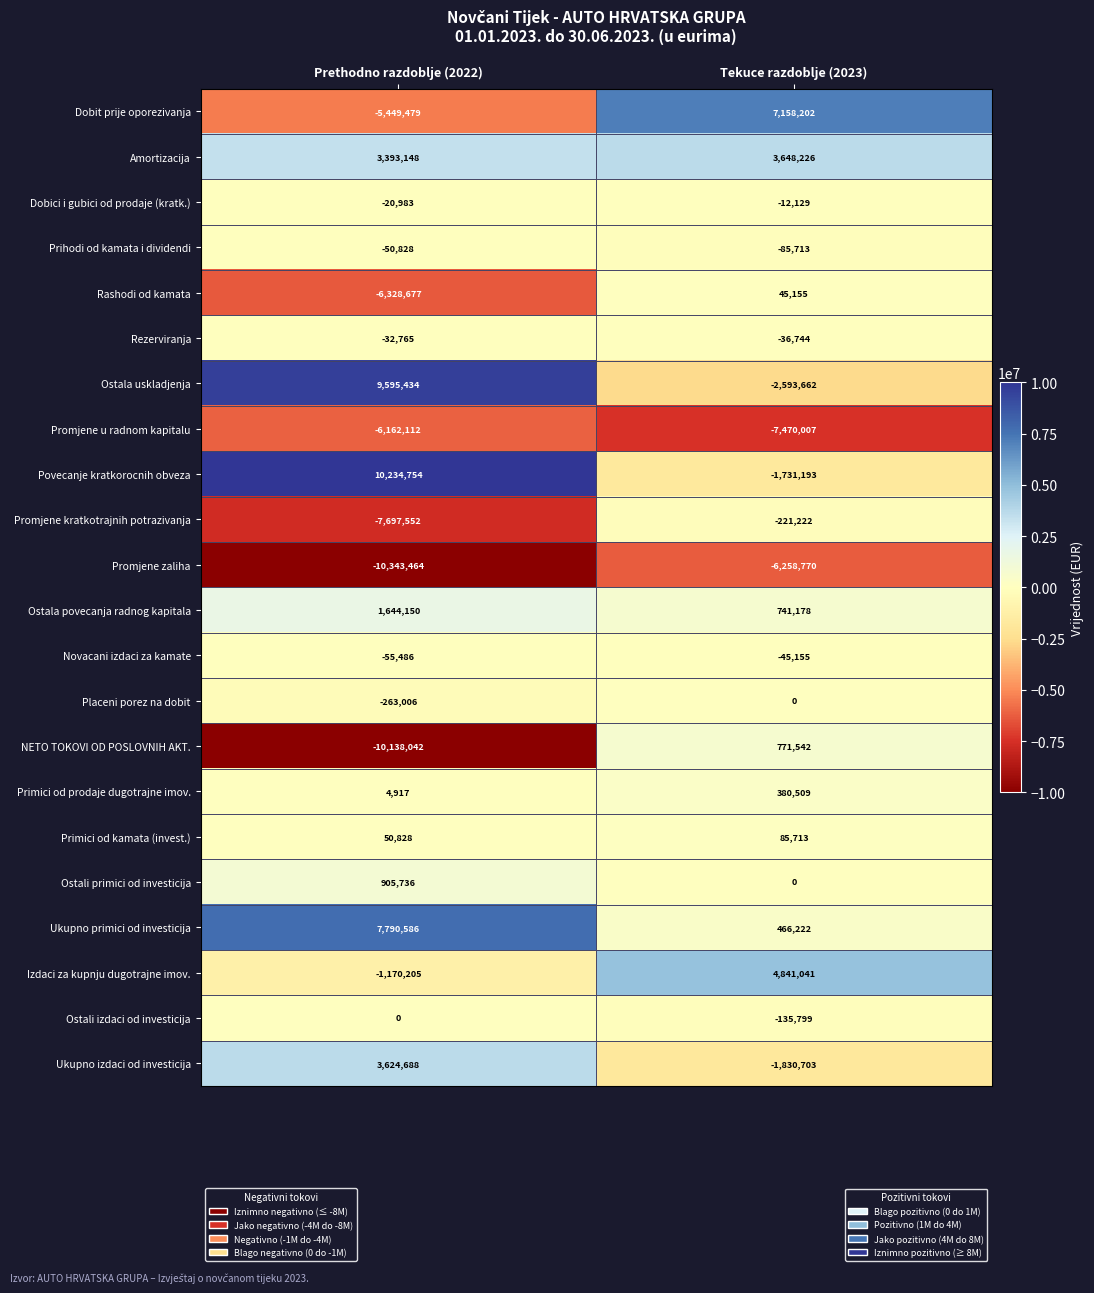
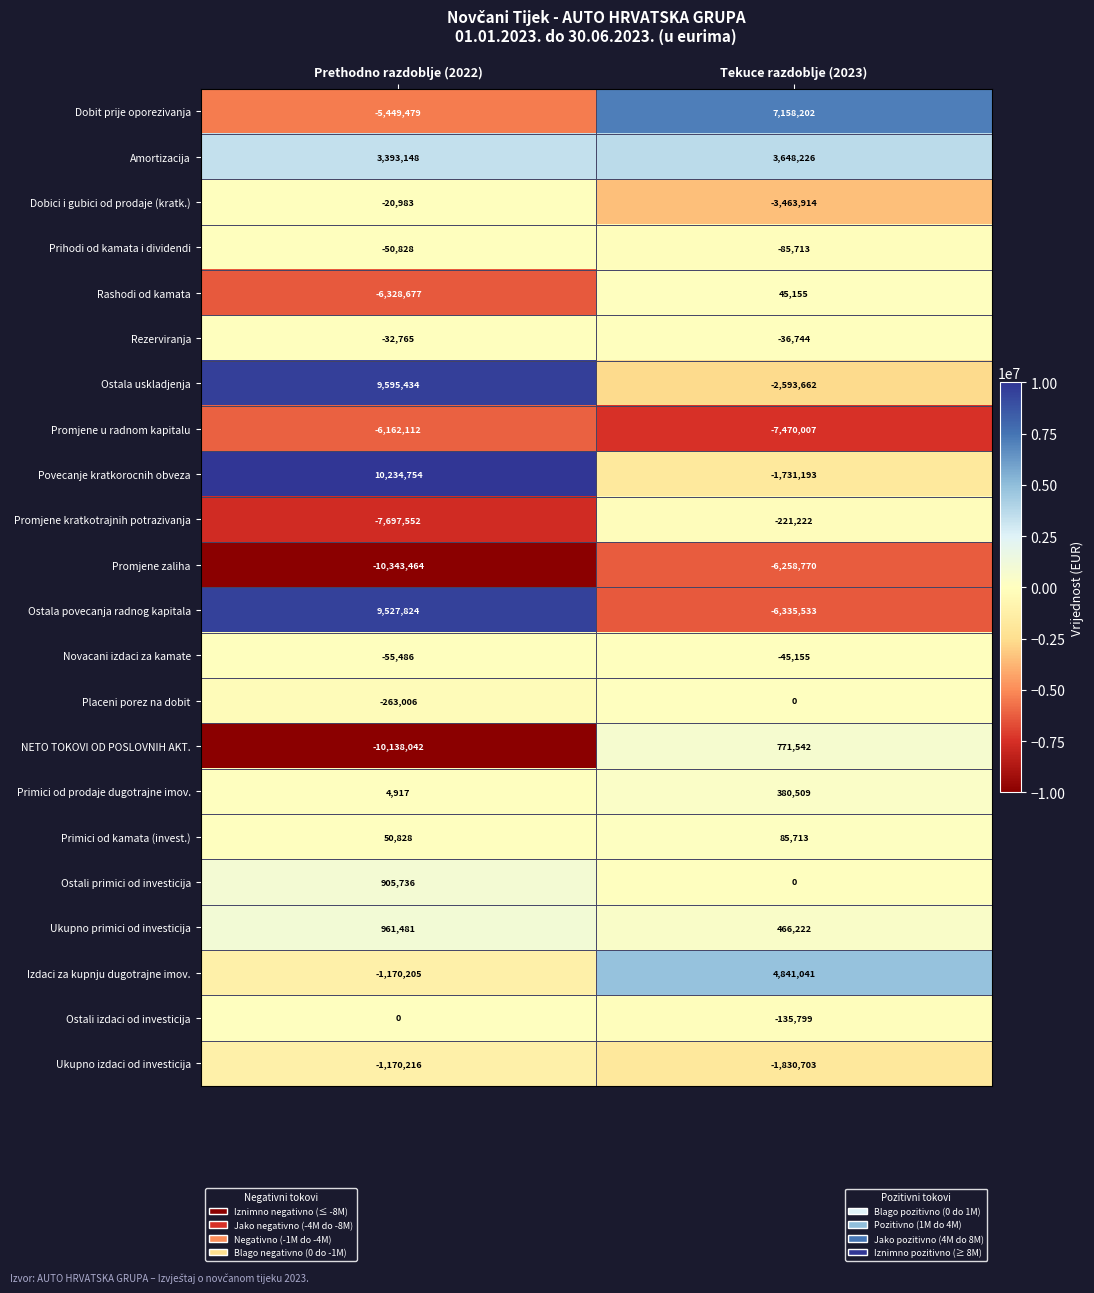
Dobici i gubici od prodaje (kratk.), Tekuce razdoblje (2023): -12,129 -> -3,463,914
Ostala povecanja radnog kapitala, Prethodno razdoblje (2022): 1,644,150 -> 9,527,824
Ostala povecanja radnog kapitala, Tekuce razdoblje (2023): 741,178 -> -6,335,533
Ukupno primici od investicija, Prethodno razdoblje (2022): 7,790,586 -> 961,481
Ukupno izdaci od investicija, Prethodno razdoblje (2022): 3,624,688 -> -1,170,216
